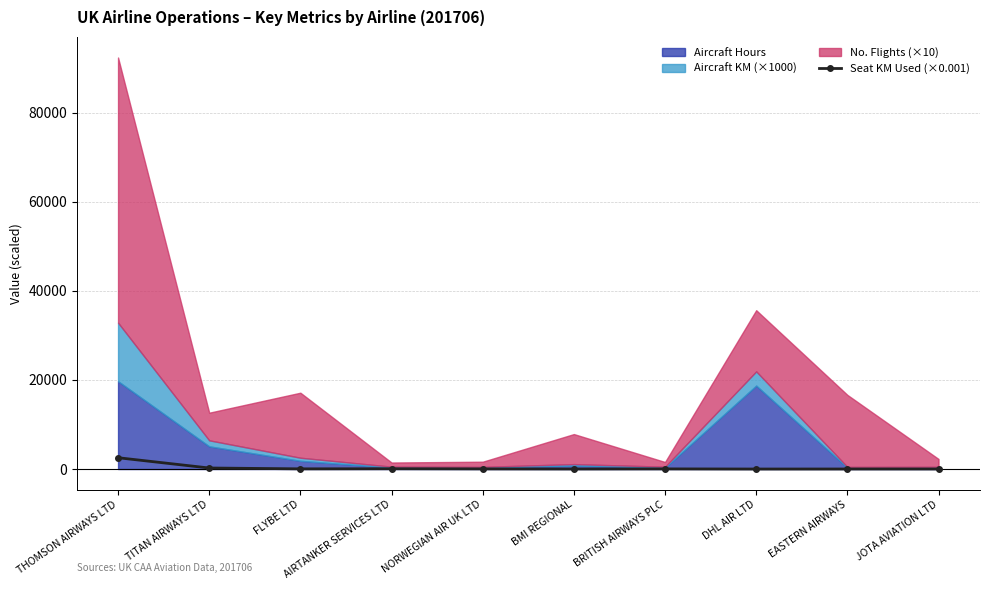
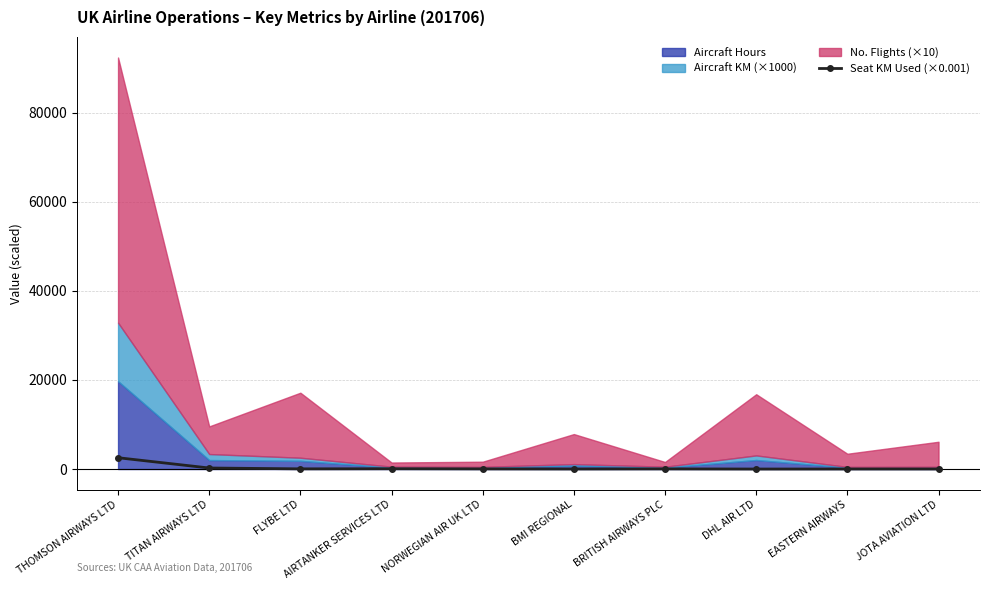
Aircraft Hours, TITAN AIRWAYS LTD: 5000 -> 2000
Aircraft Hours, DHL AIR LTD: 19000 -> 2000
Aircraft KM (×1000), DHL AIR LTD: 3000 -> 1000
No. Flights (×10), EASTERN AIRWAYS: 16000 -> 3000
No. Flights (×10), JOTA AVIATION LTD: 2000 -> 6000
